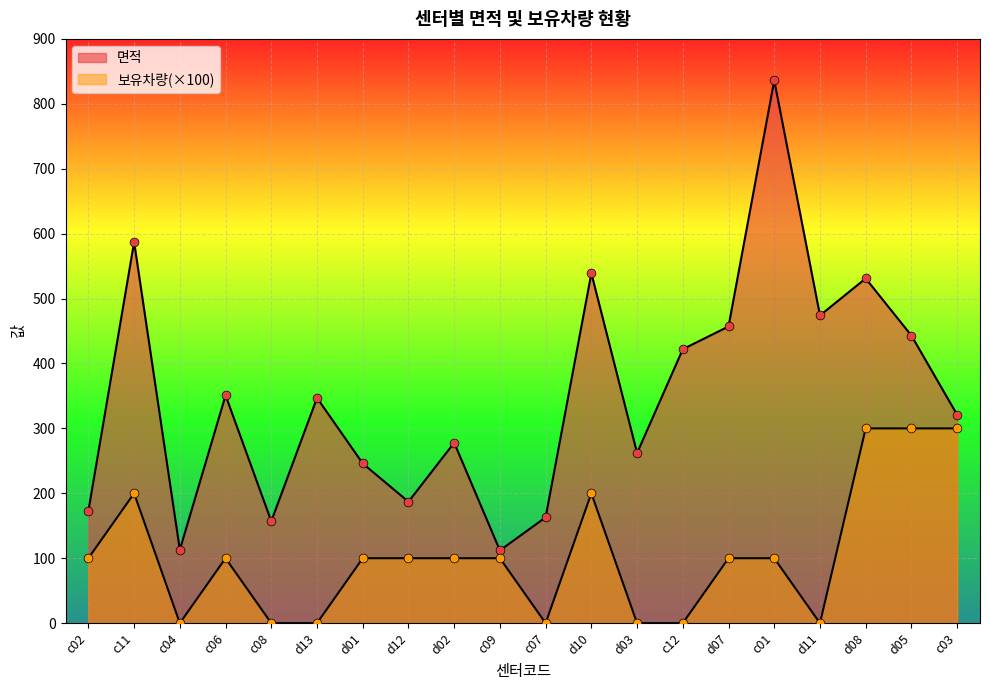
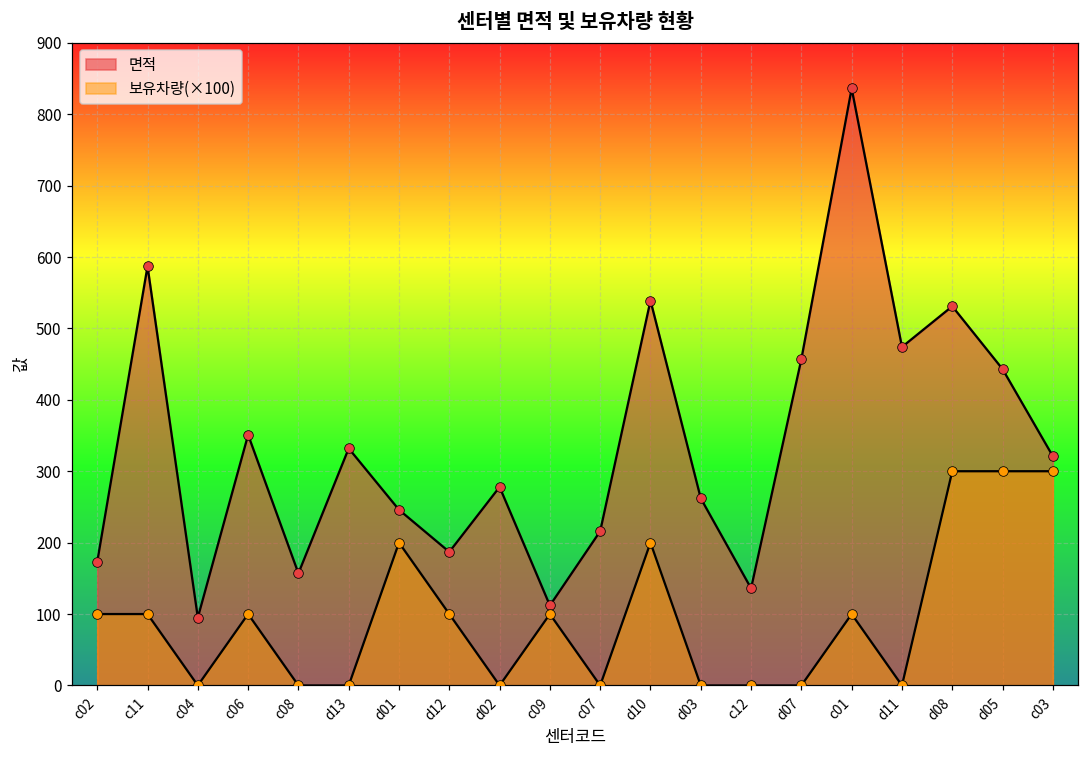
보유차량(×100), c11: 200 -> 100
면적, c04: 110 -> 100
면적, d13: 350 -> 330
보유차량(×100), d01: 100 -> 200
보유차량(×100), d02: 100 -> 0
면적, c07: 160 -> 220
면적, c12: 420 -> 140
보유차량(×100), d07: 100 -> 0
